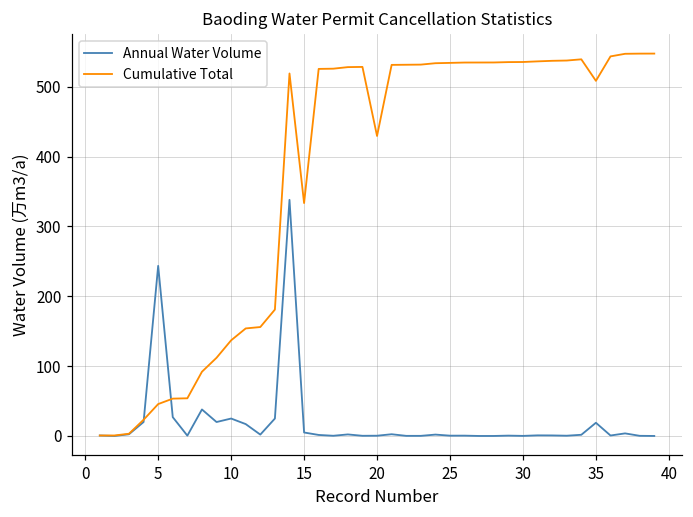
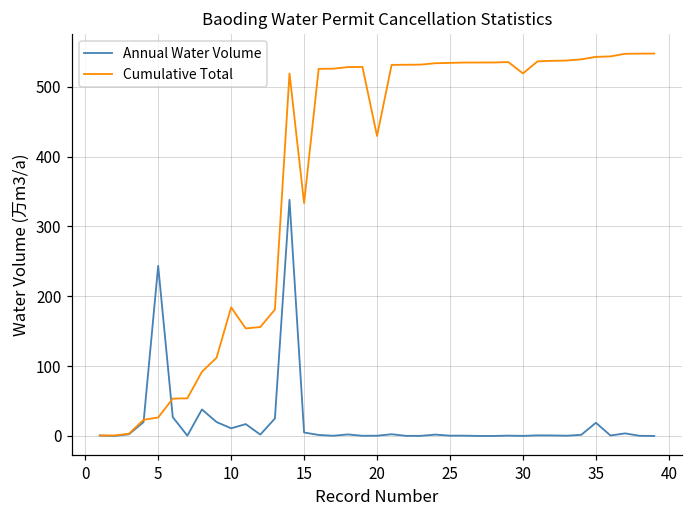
Cumulative Total, 5: 50 -> 30
Annual Water Volume, 10: 30 -> 10
Cumulative Total, 10: 140 -> 180
Cumulative Total, 30: 540 -> 520
Cumulative Total, 35: 510 -> 540
